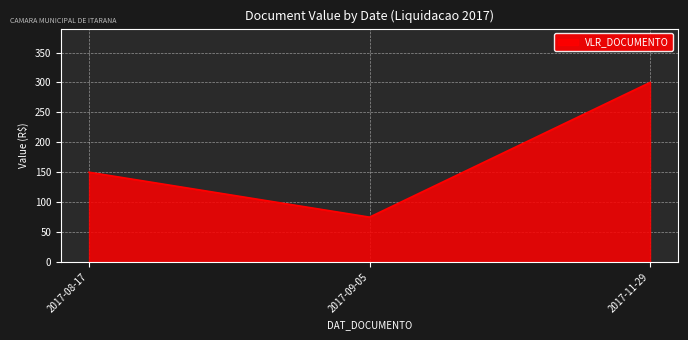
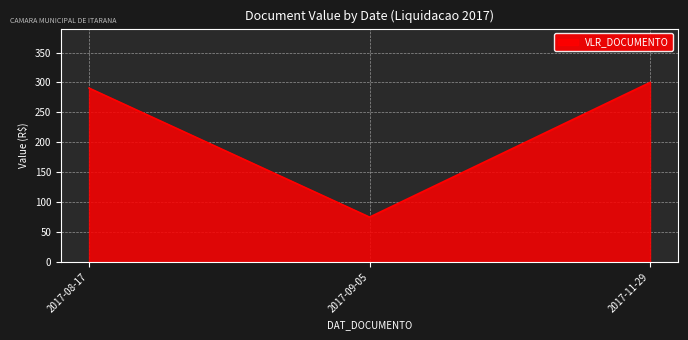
2017-08-17: 150 -> 290
